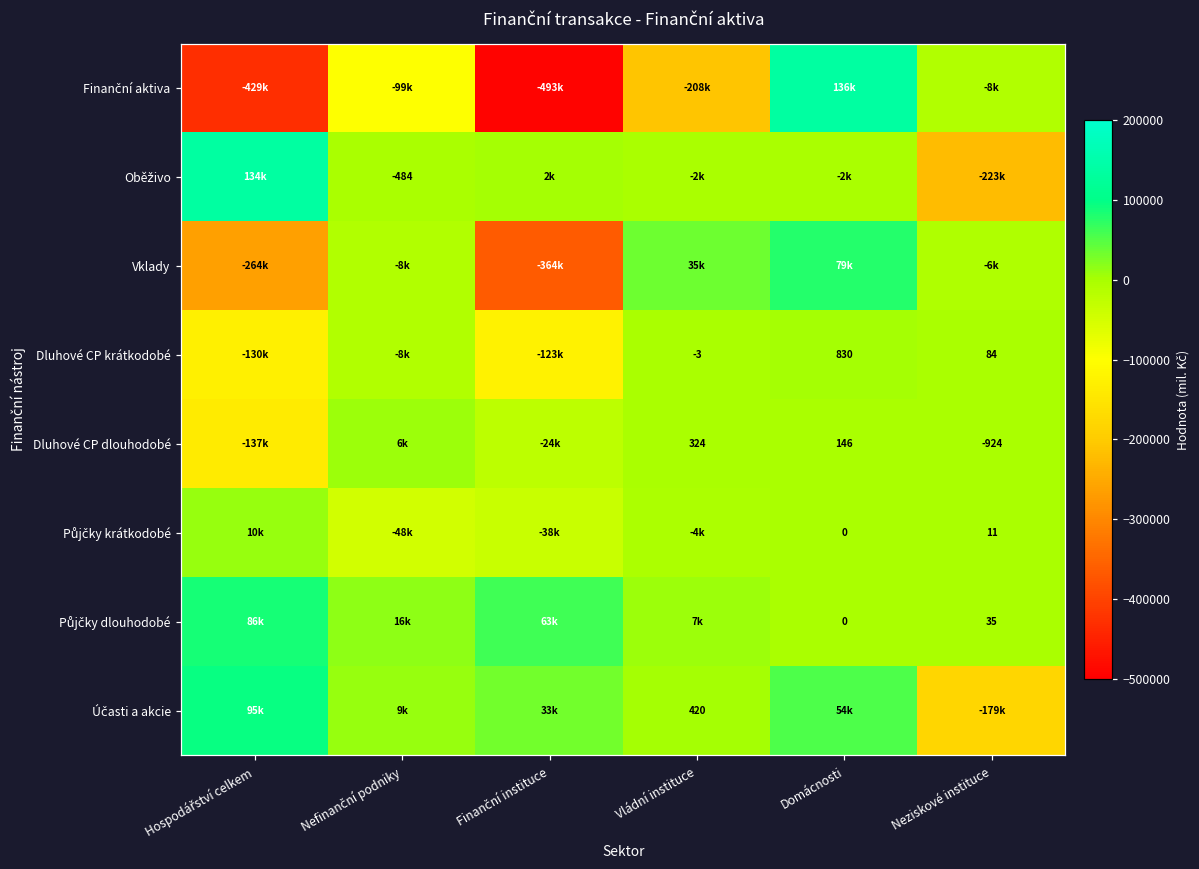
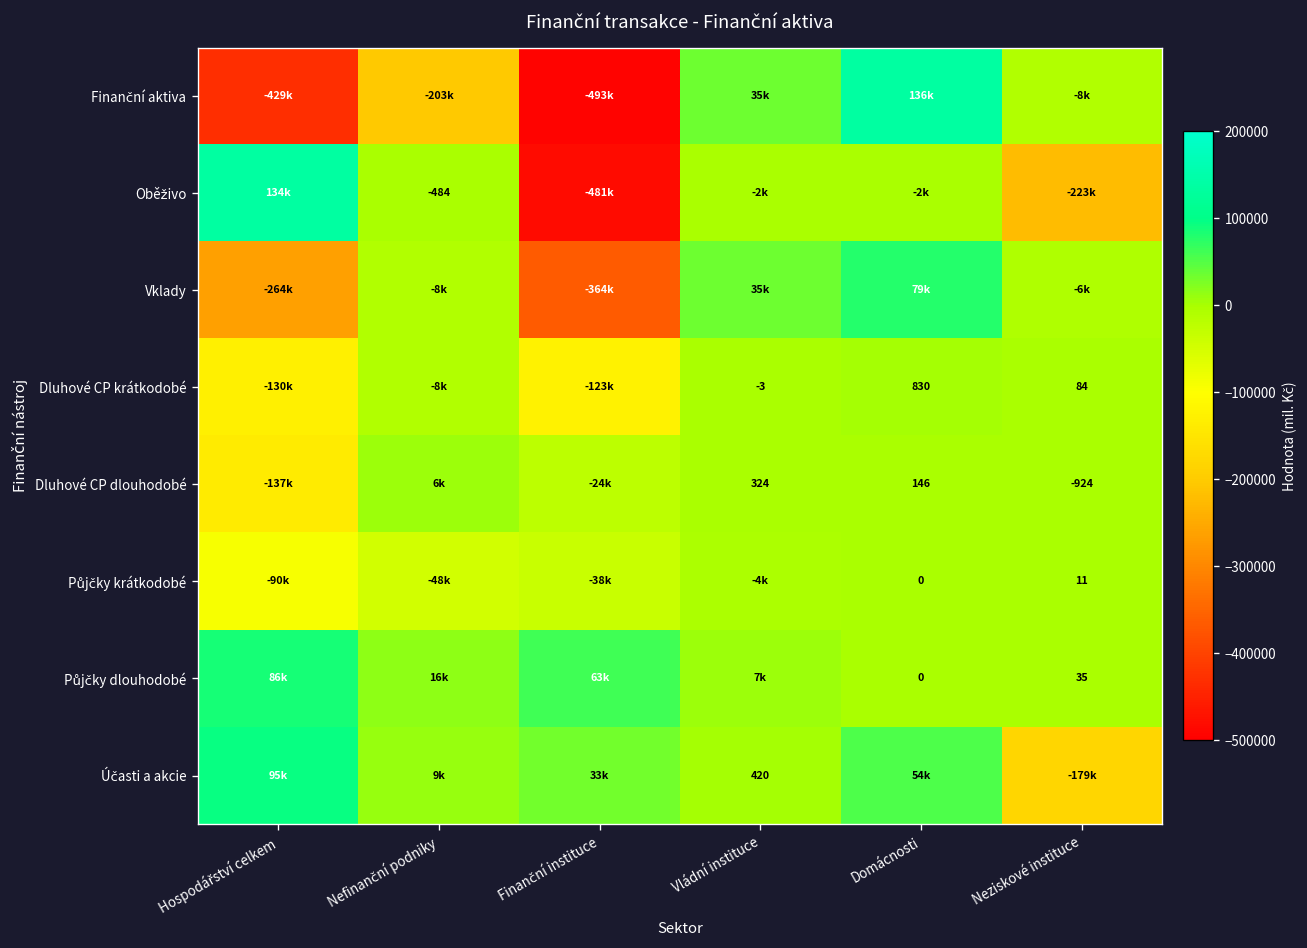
Finanční aktiva, Nefinanční podniky: -99k -> -203k
Finanční aktiva, Vládní instituce: -208k -> 35k
Oběživo, Finanční instituce: 2k -> -481k
Půjčky krátkodobé, Hospodářství celkem: 10k -> -90k
